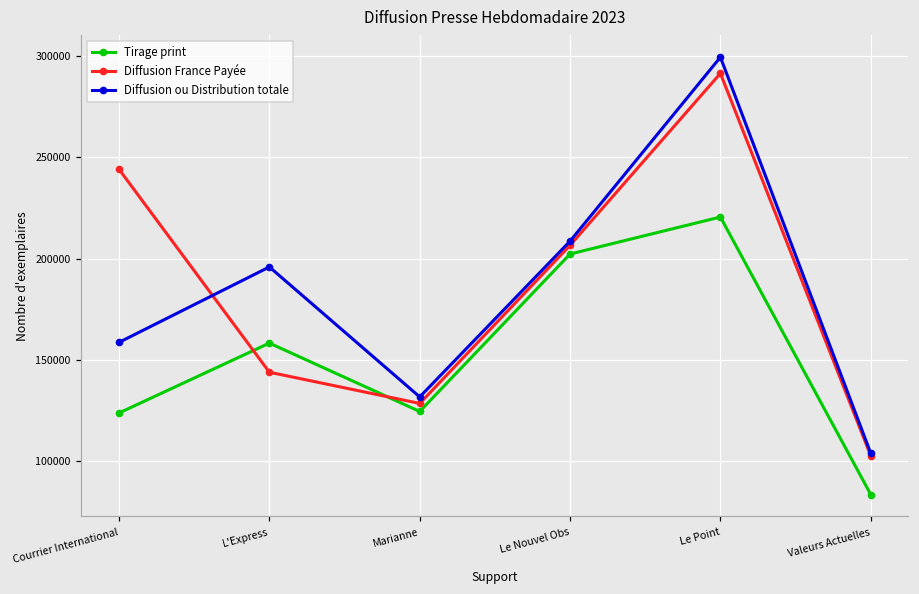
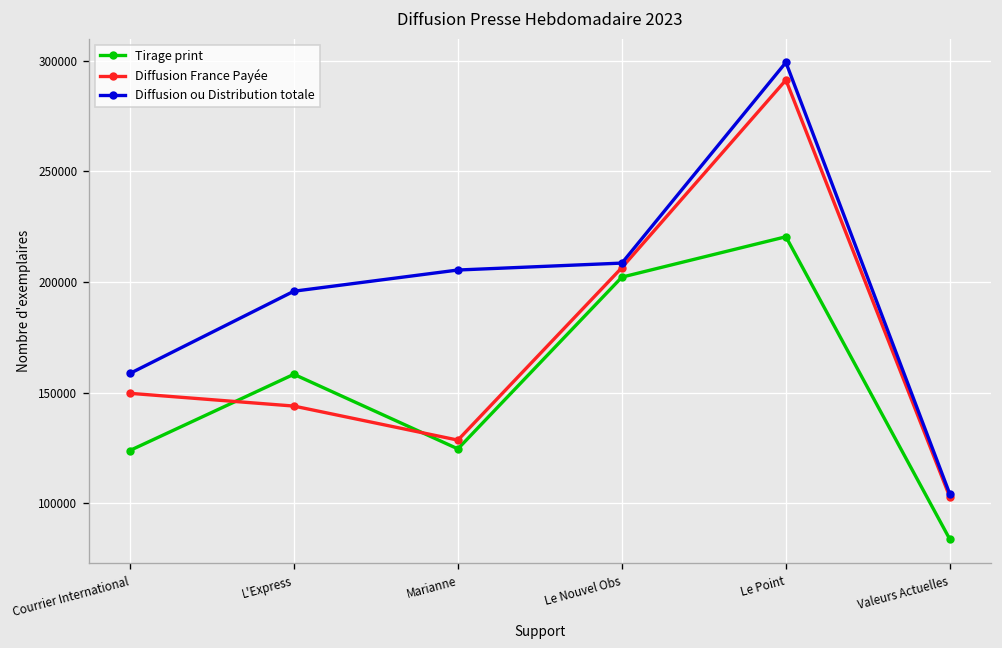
Diffusion France Payée, Courrier International: 244000 -> 150000
Diffusion ou Distribution totale, Marianne: 132000 -> 205000
